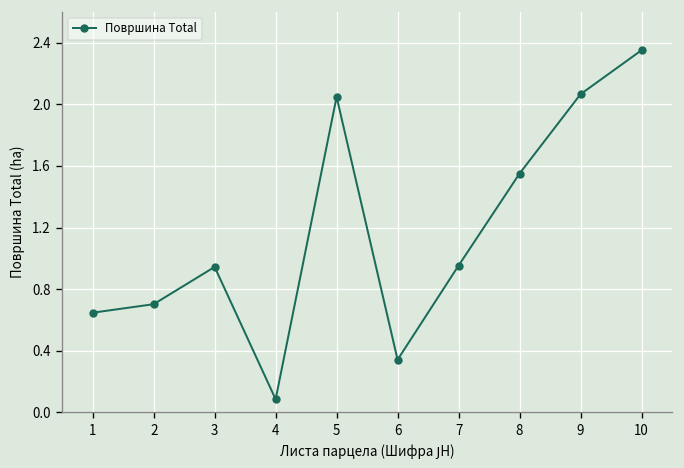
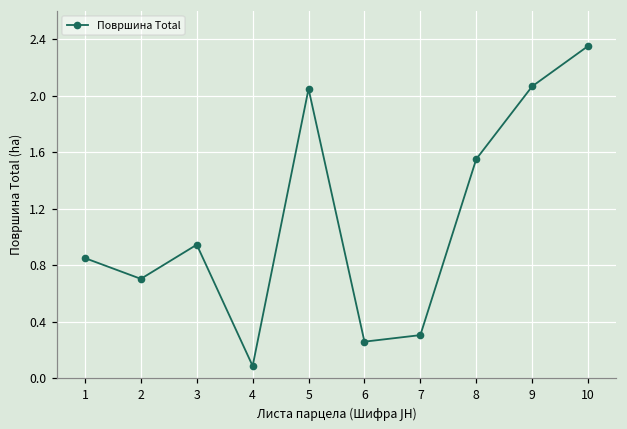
1: 0.65 -> 0.85
6: 0.34 -> 0.26
7: 0.95 -> 0.30
